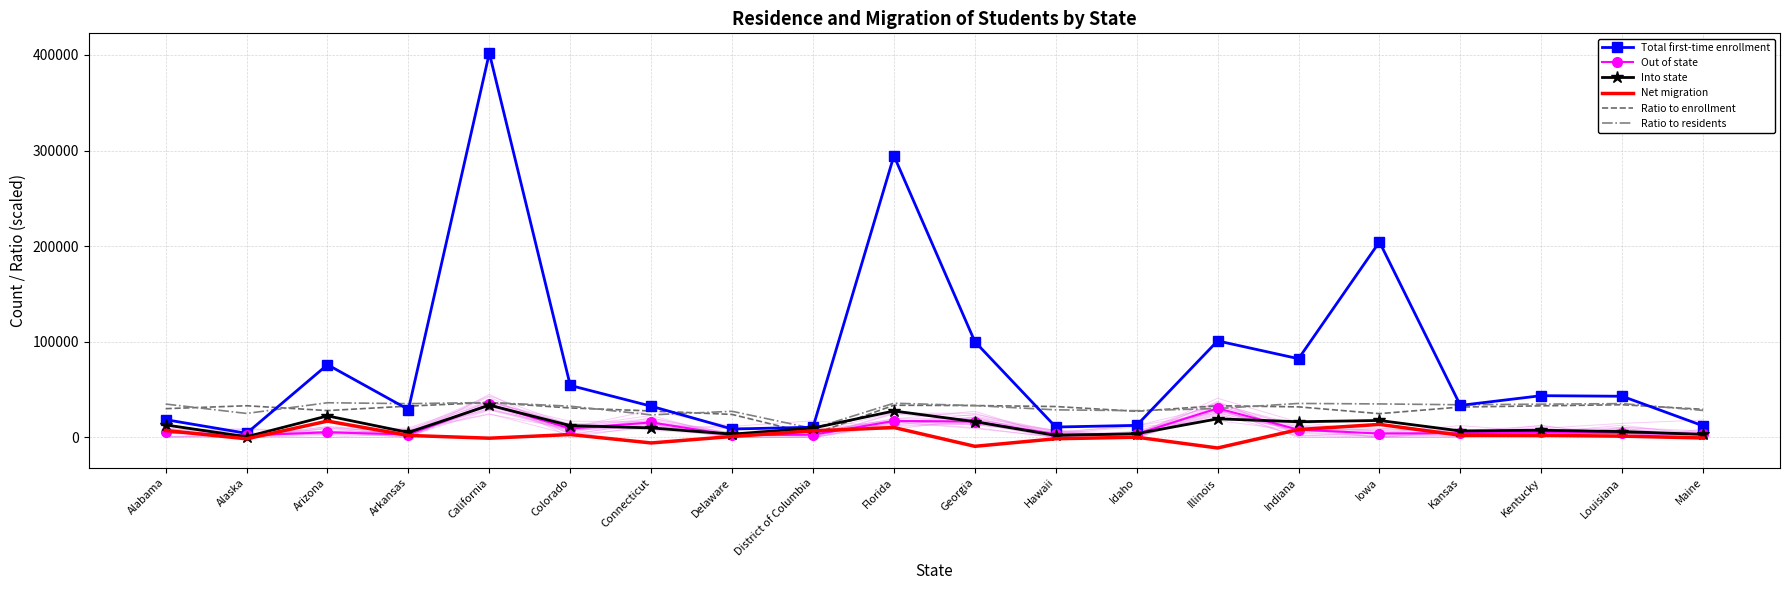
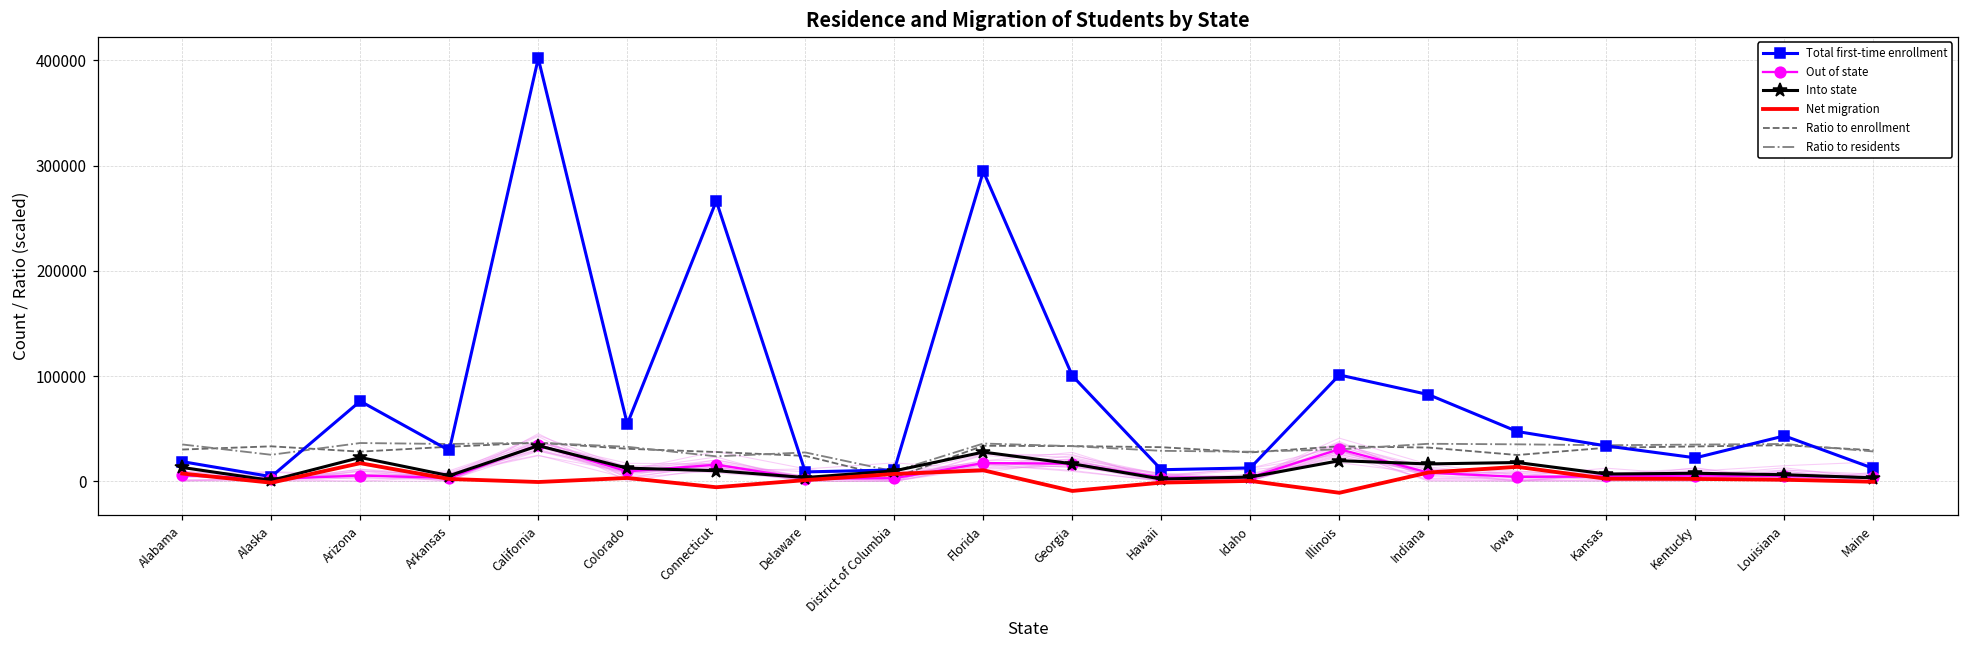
Total first-time enrollment, Connecticut: 30000 -> 270000
Total first-time enrollment, Iowa: 200000 -> 50000
Total first-time enrollment, Kentucky: 40000 -> 20000
